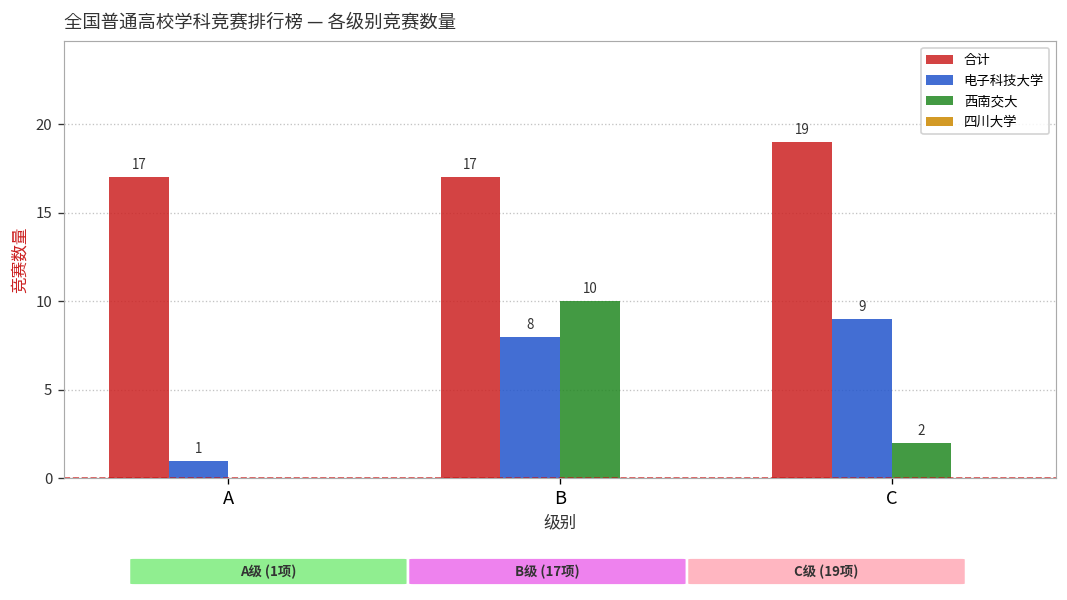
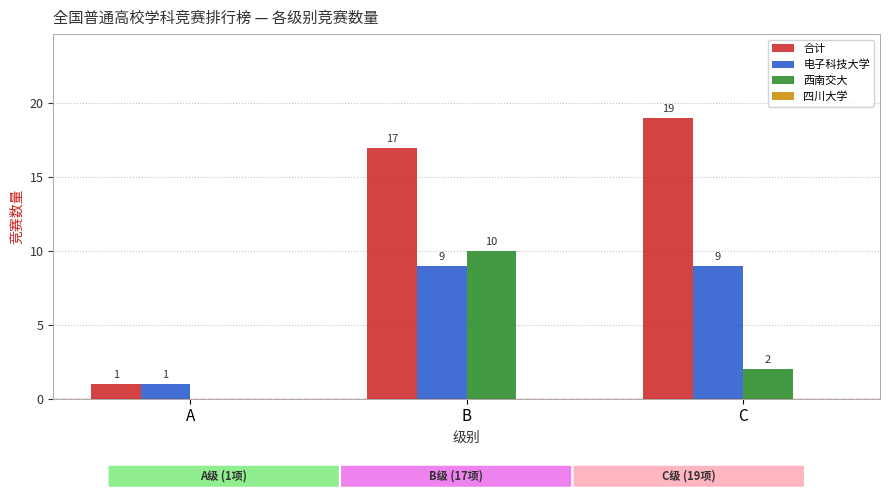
合计, A: 17 -> 1
电子科技大学, B: 8 -> 9
